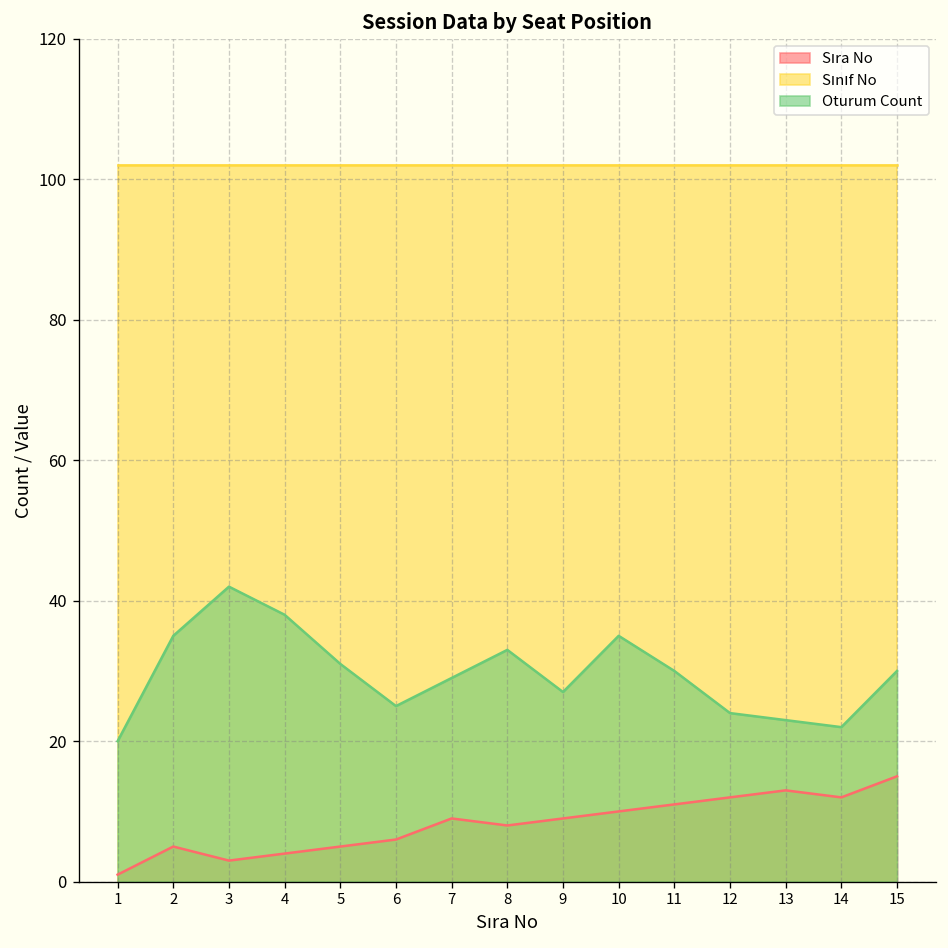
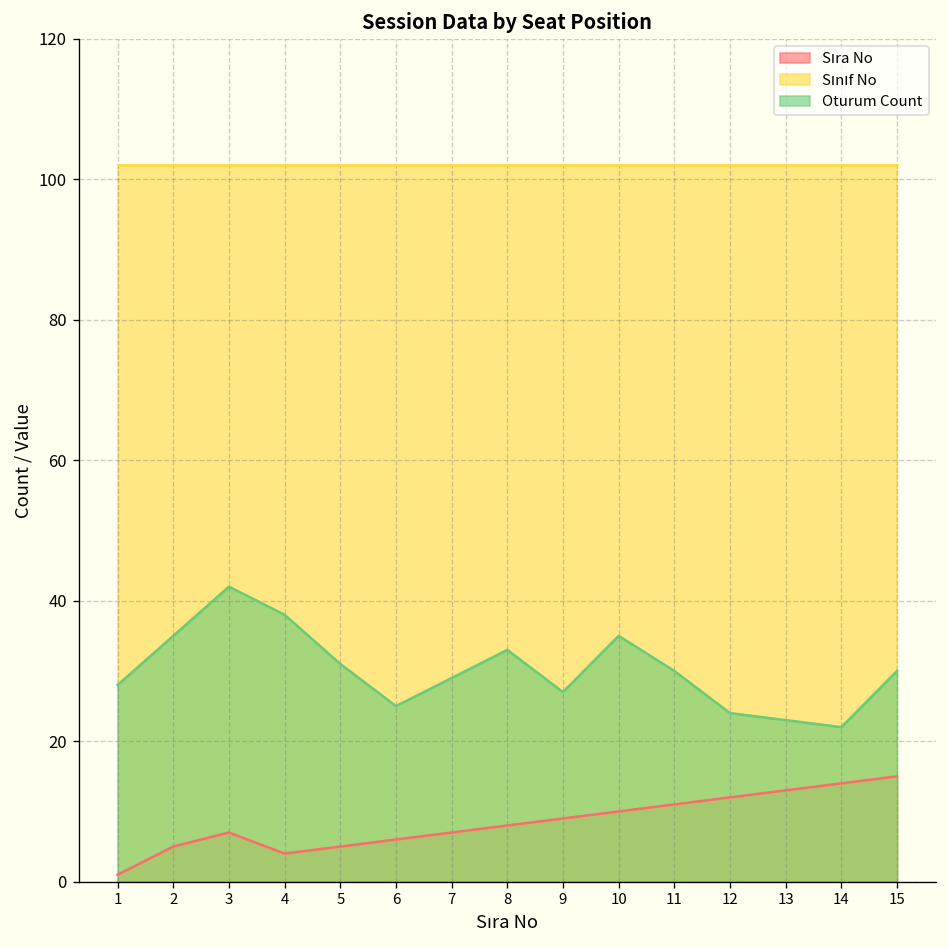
Oturum Count, 1: 20 -> 28
Sıra No, 3: 3 -> 7
Sıra No, 7: 9 -> 7
Sıra No, 14: 12 -> 14
